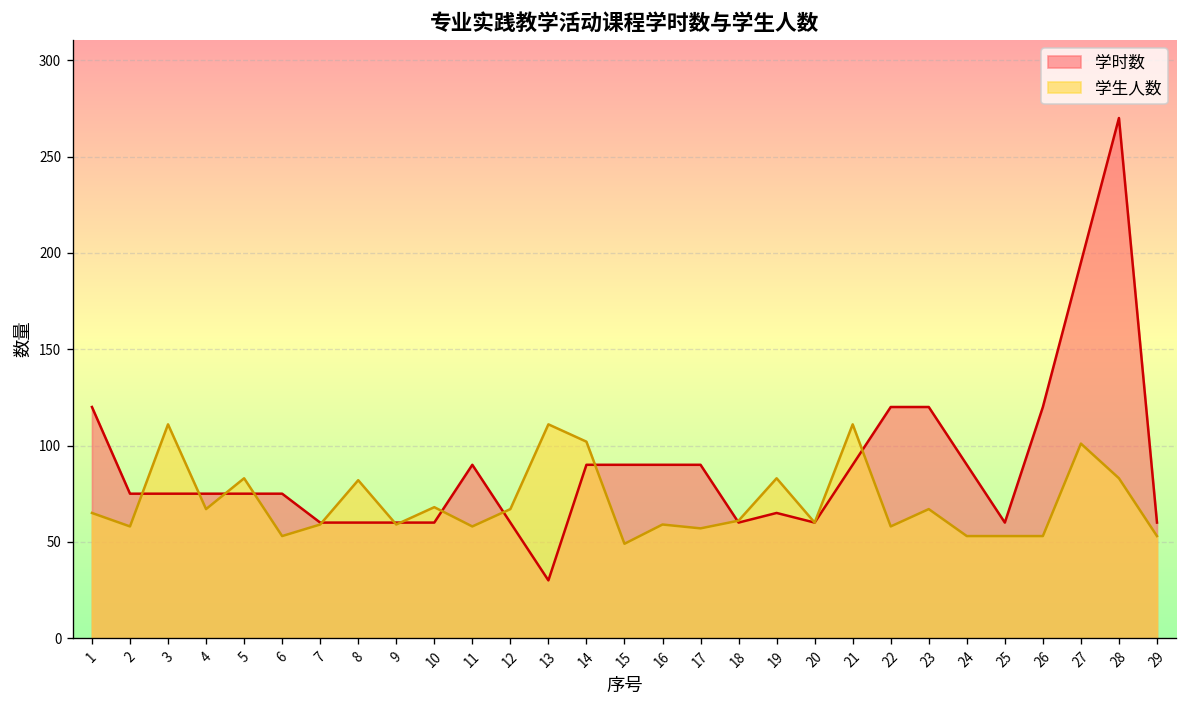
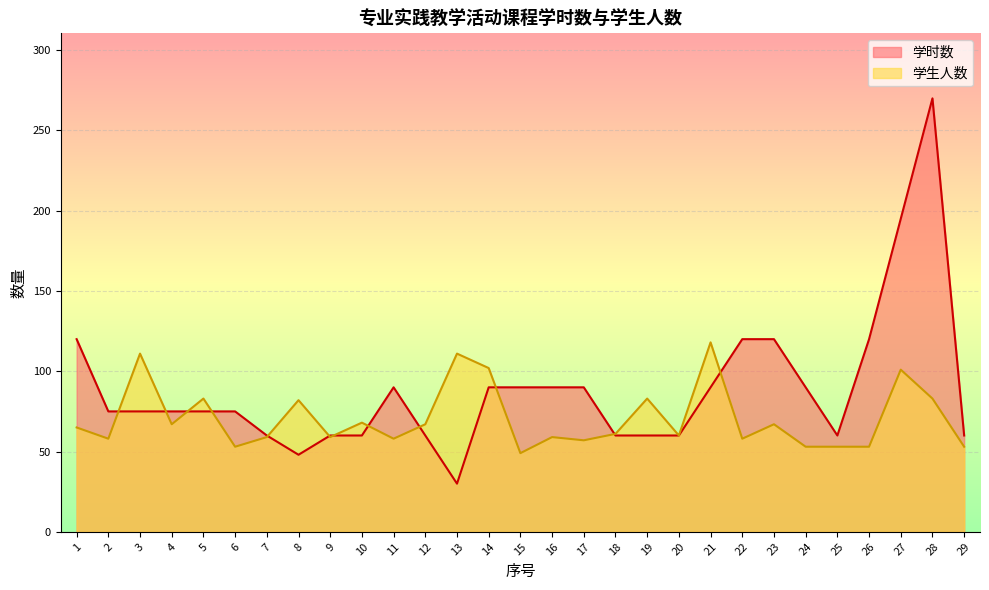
学时数, 8: 60 -> 48
学时数, 19: 65 -> 60
学生人数, 21: 111 -> 118
